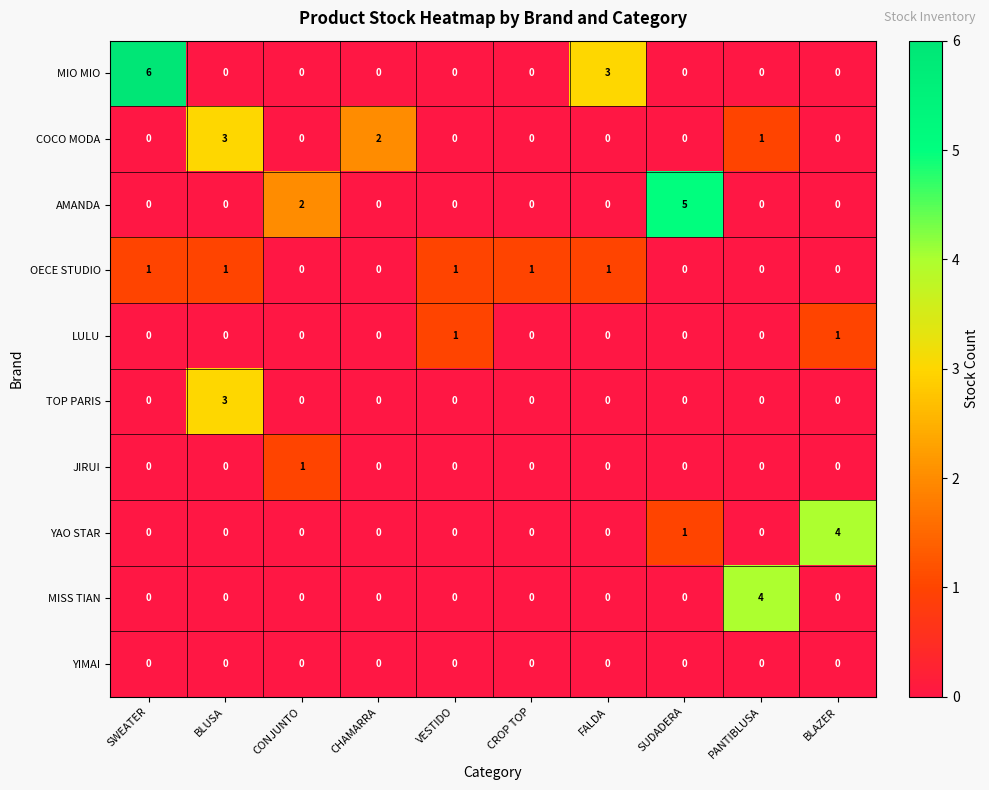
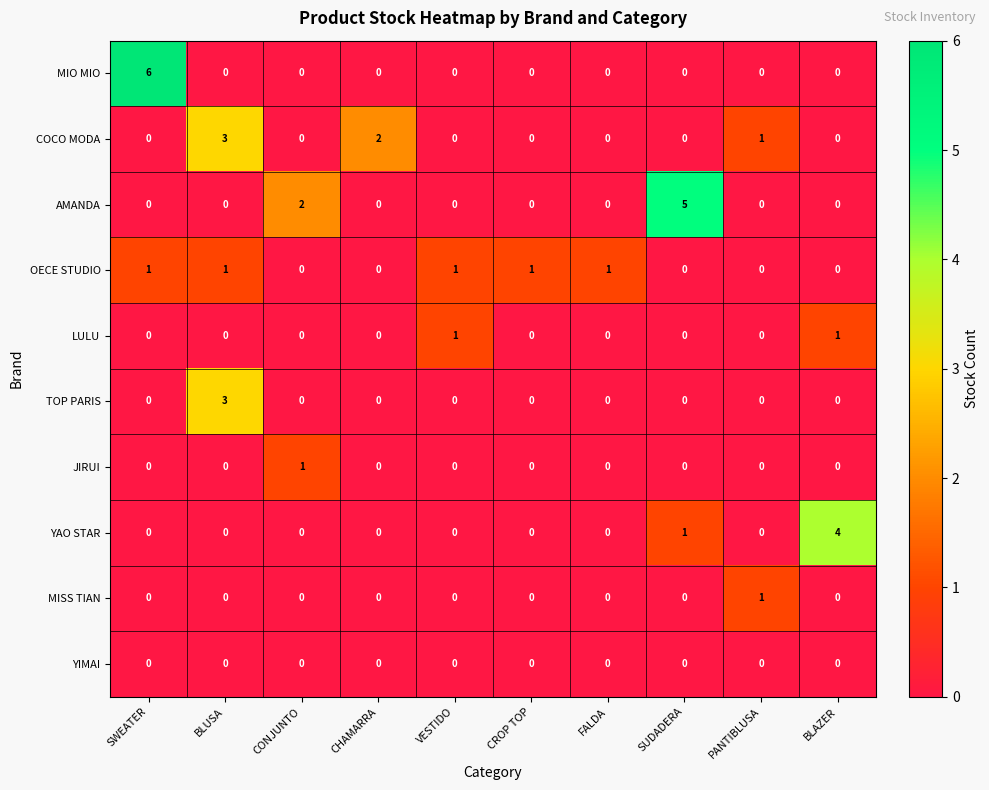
MIO MIO, FALDA: 3 -> 0
MISS TIAN, PANTIBLUSA: 4 -> 1
